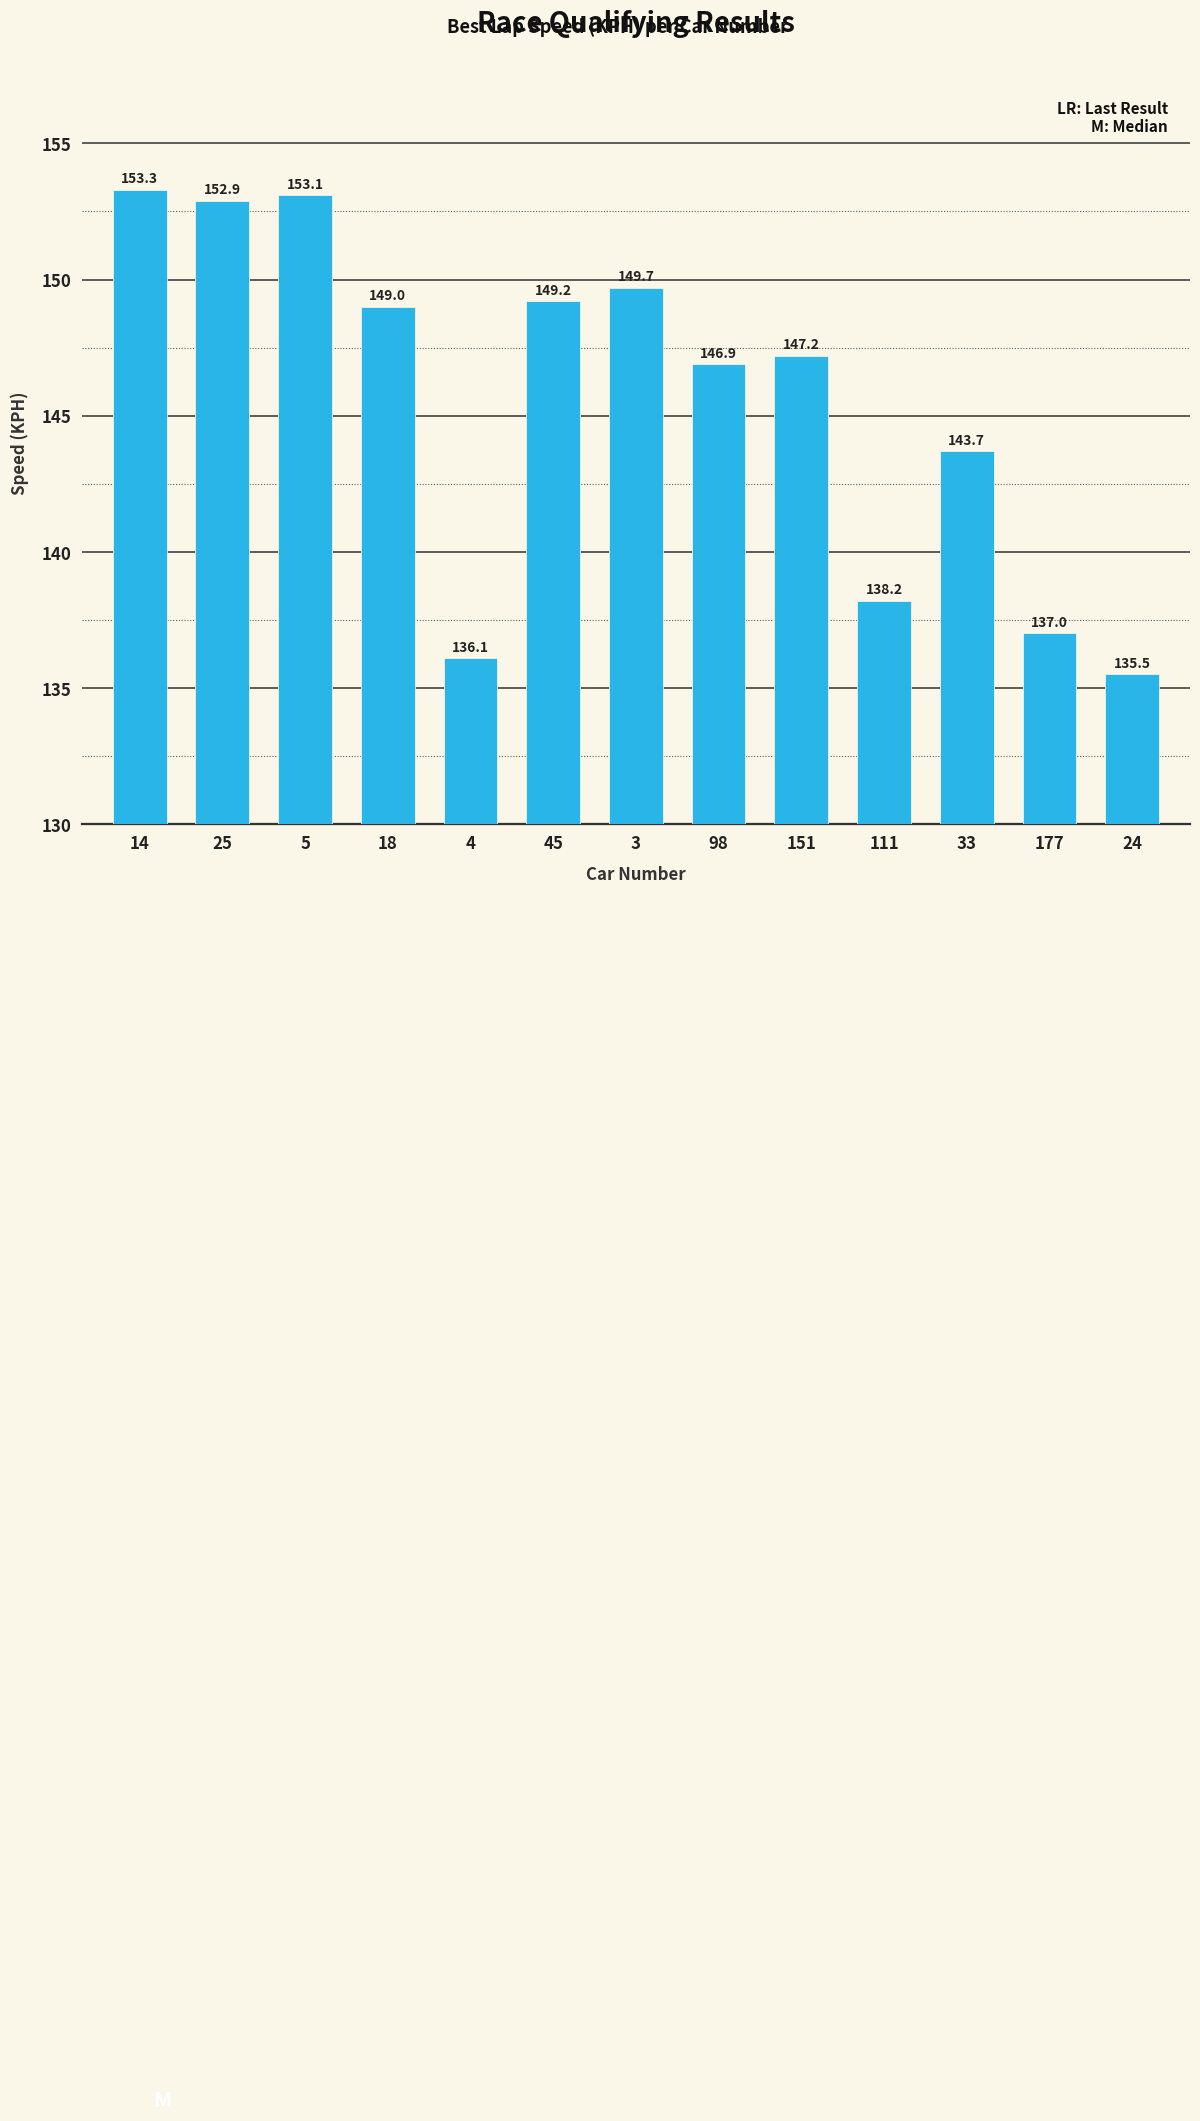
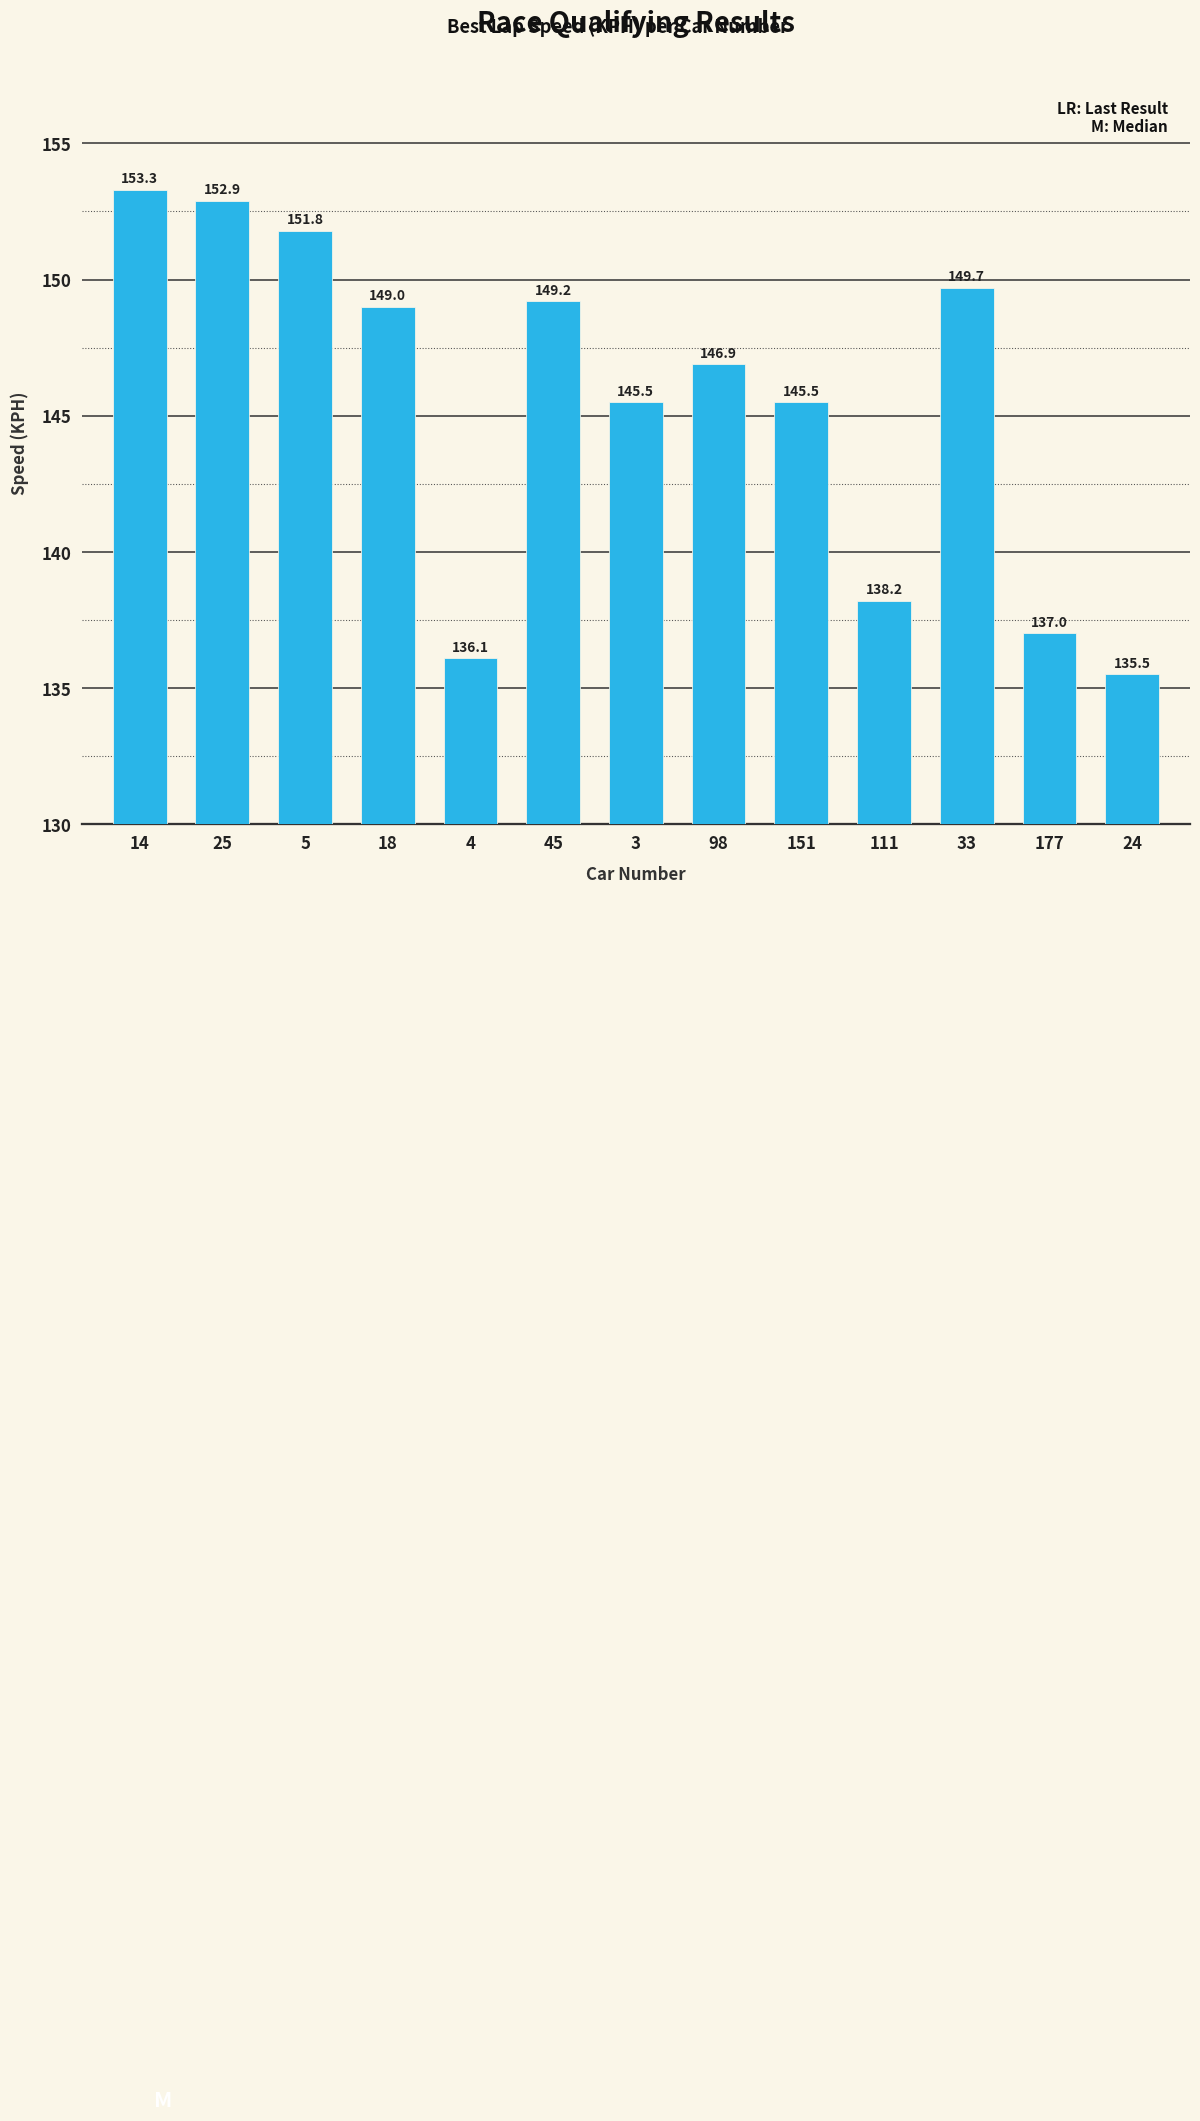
5: 153.1 -> 151.8
3: 149.7 -> 145.5
151: 147.2 -> 145.5
33: 143.7 -> 149.7
